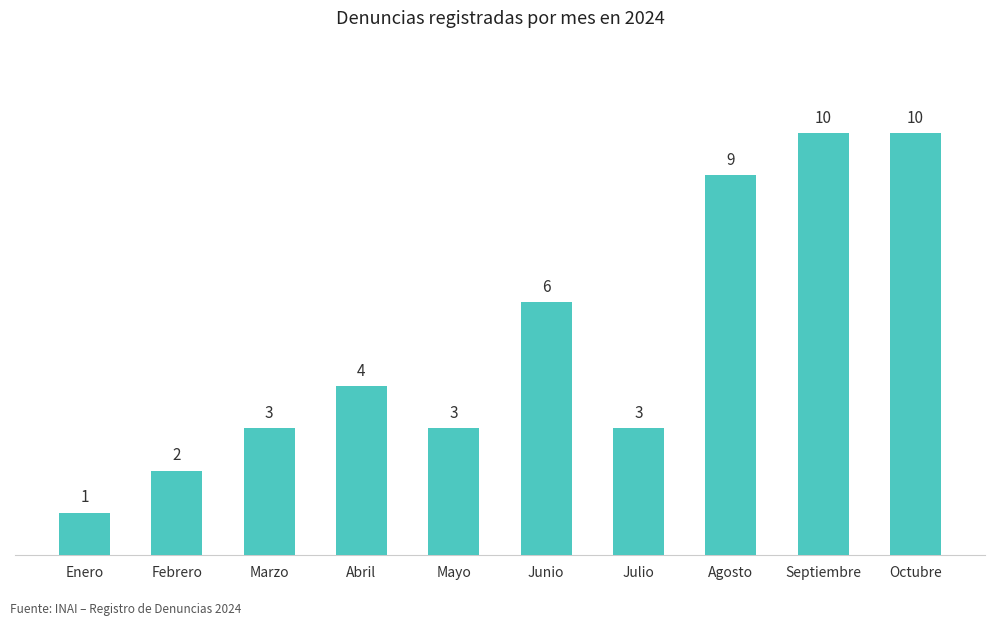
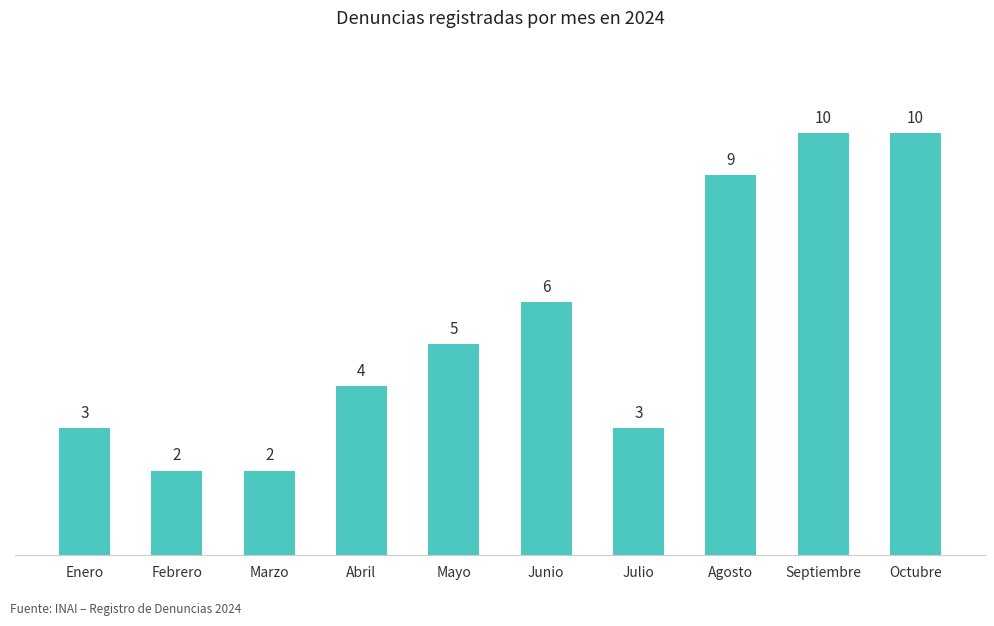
Enero: 1 -> 3
Marzo: 3 -> 2
Mayo: 3 -> 5
